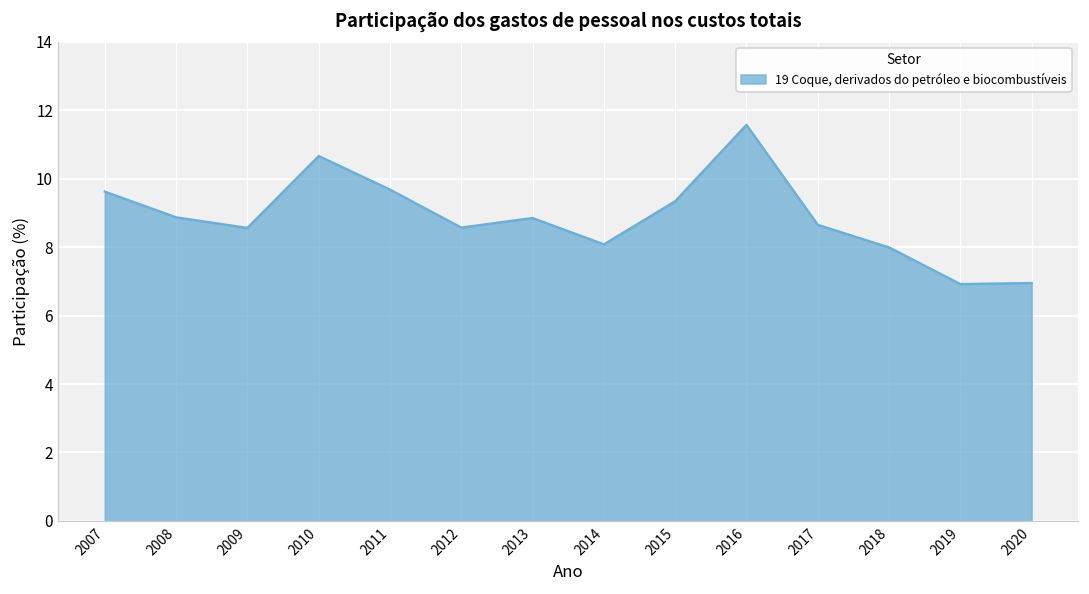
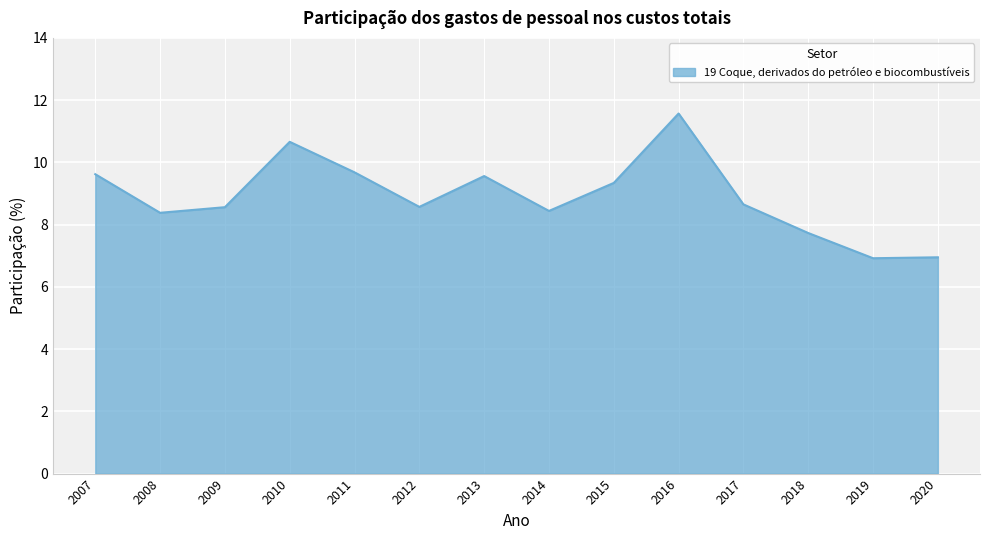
2008: 8.9 -> 8.4
2013: 8.9 -> 9.6
2014: 8.1 -> 8.4
2018: 8.0 -> 7.7
